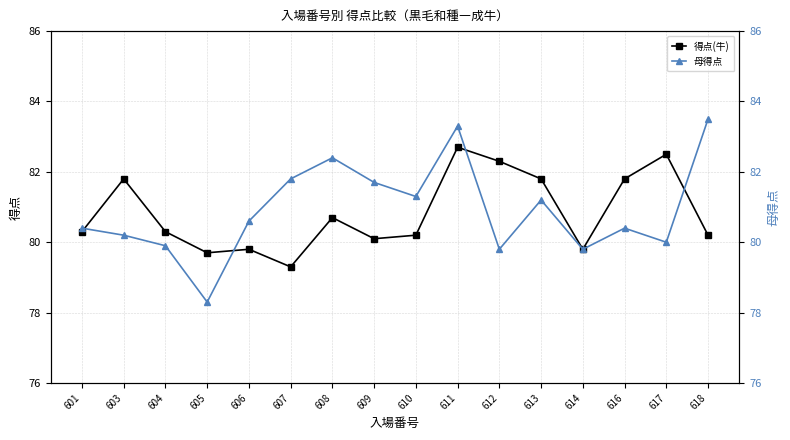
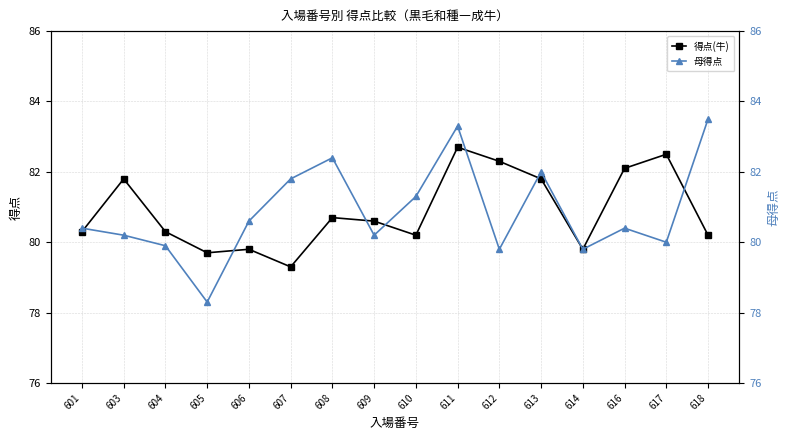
得点(牛), 609: 80.1 -> 80.6
得点(牛), 616: 81.8 -> 82.1
母得点, 609: 81.7 -> 80.2
母得点, 613: 81.2 -> 82.0
